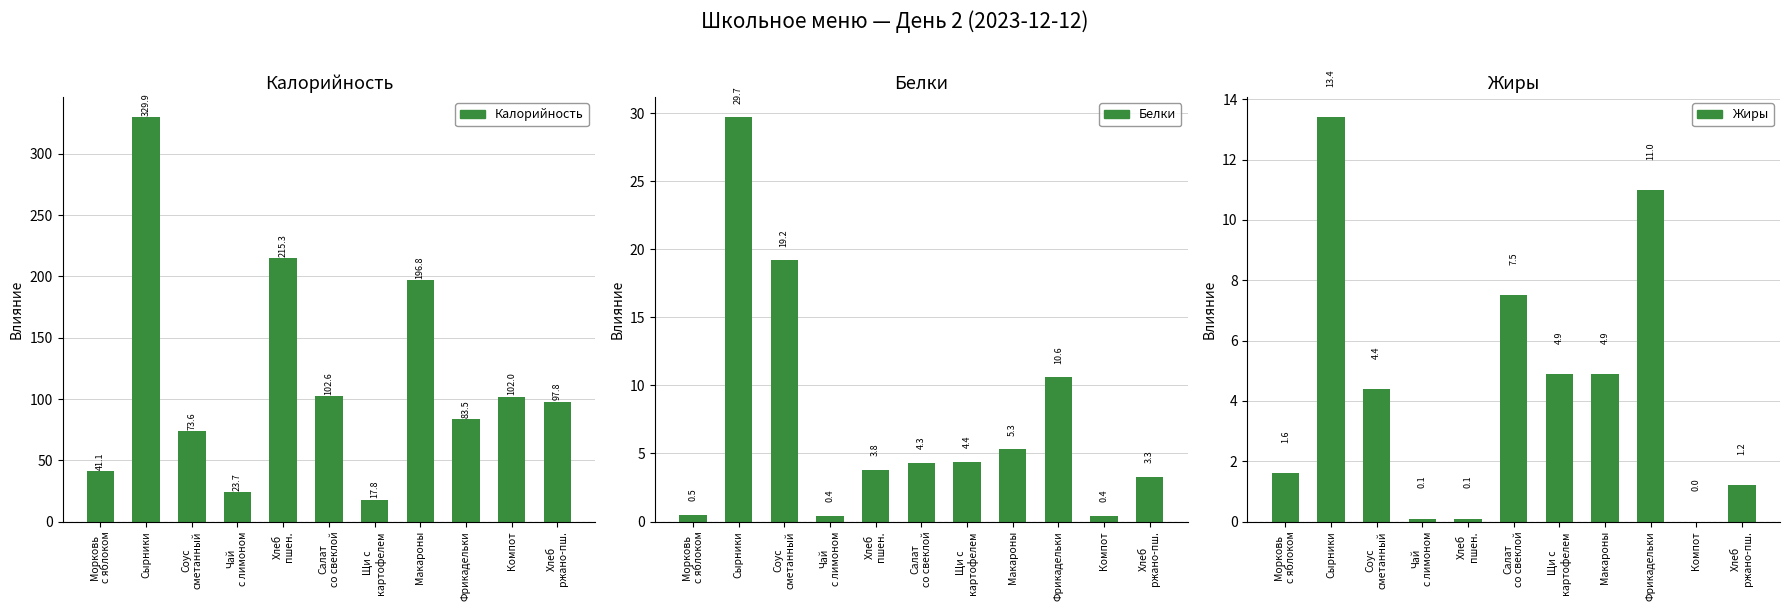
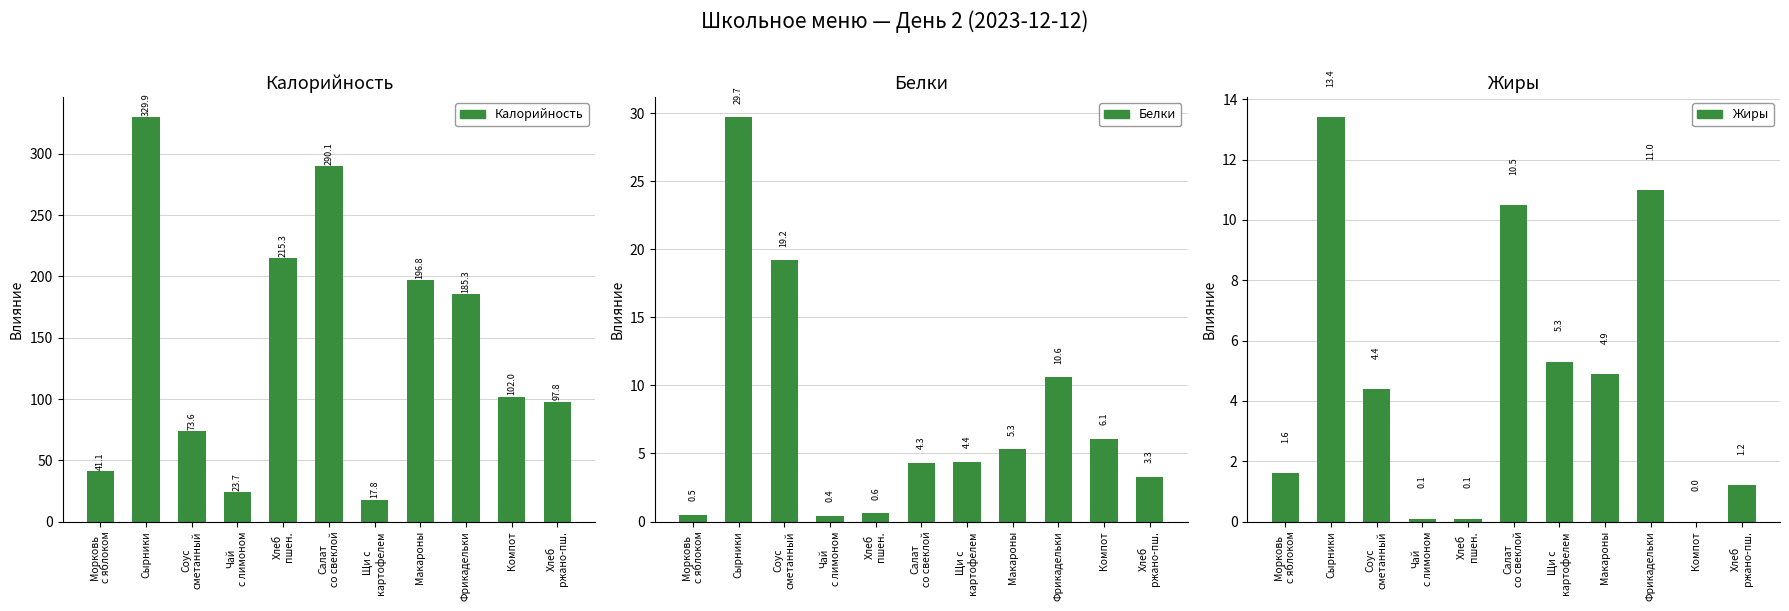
Калорийность, Салат со свеклой: 102.6 -> 290.1
Калорийность, Фрикадельки: 83.5 -> 185.3
Белки, Хлеб пшен.: 3.8 -> 0.6
Белки, Компот: 0.4 -> 6.1
Жиры, Салат со свеклой: 7.5 -> 10.5
Жиры, Щи с картофелем: 4.9 -> 5.3
